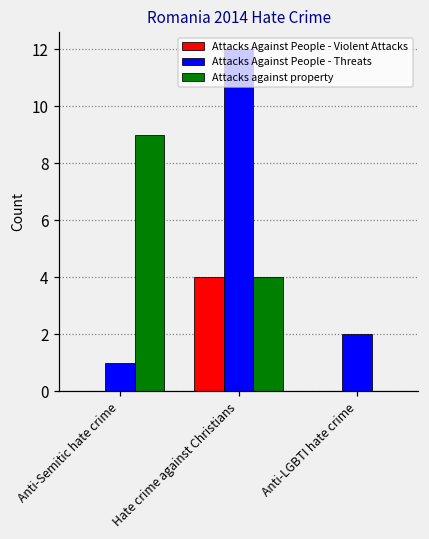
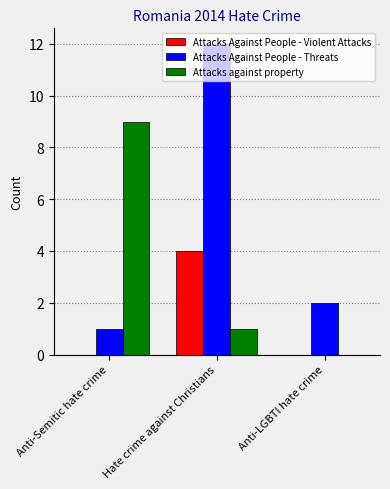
Attacks against property, Hate crime against Christians: 4 -> 1
